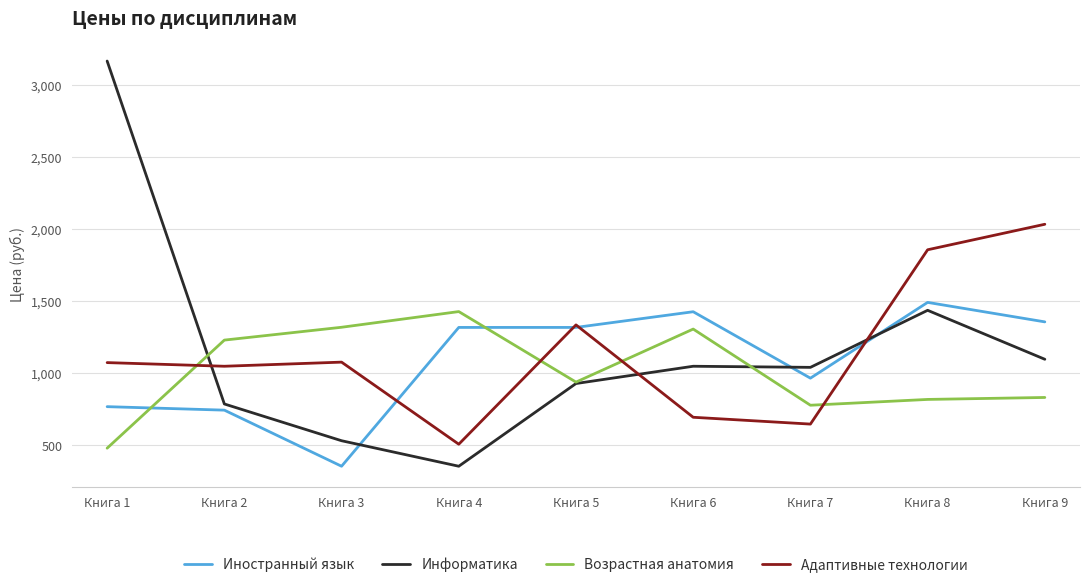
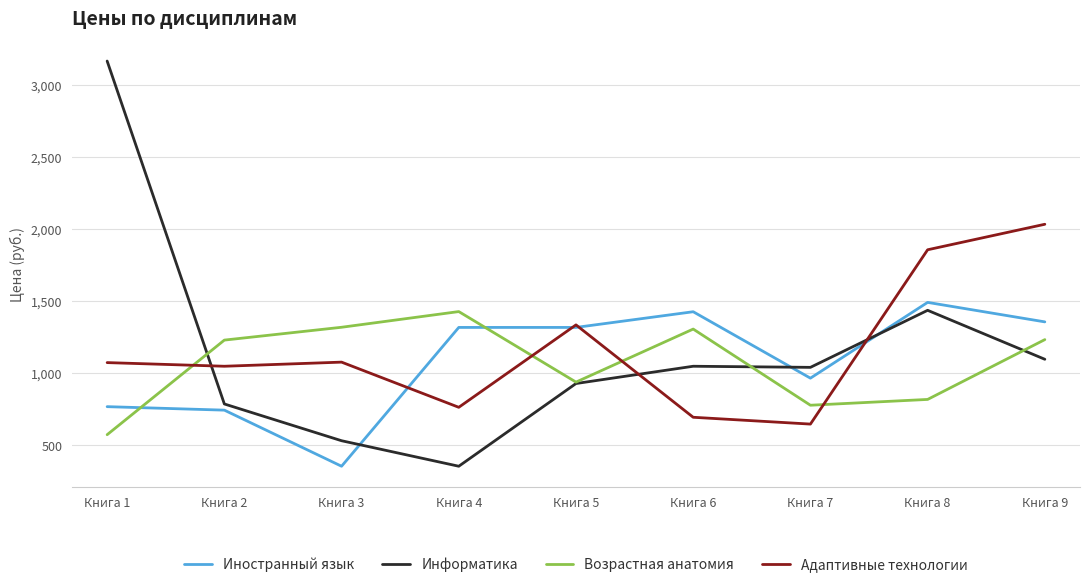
Возрастная анатомия, Книга 1: 480 -> 570
Адаптивные технологии, Книга 4: 510 -> 760
Возрастная анатомия, Книга 9: 830 -> 1,230
